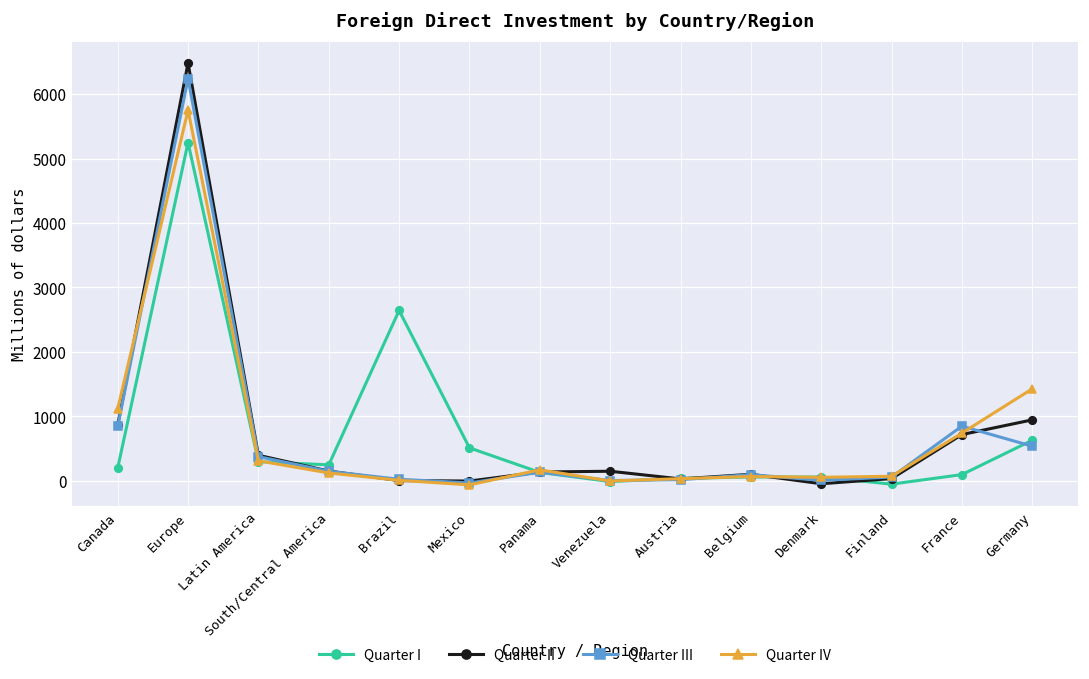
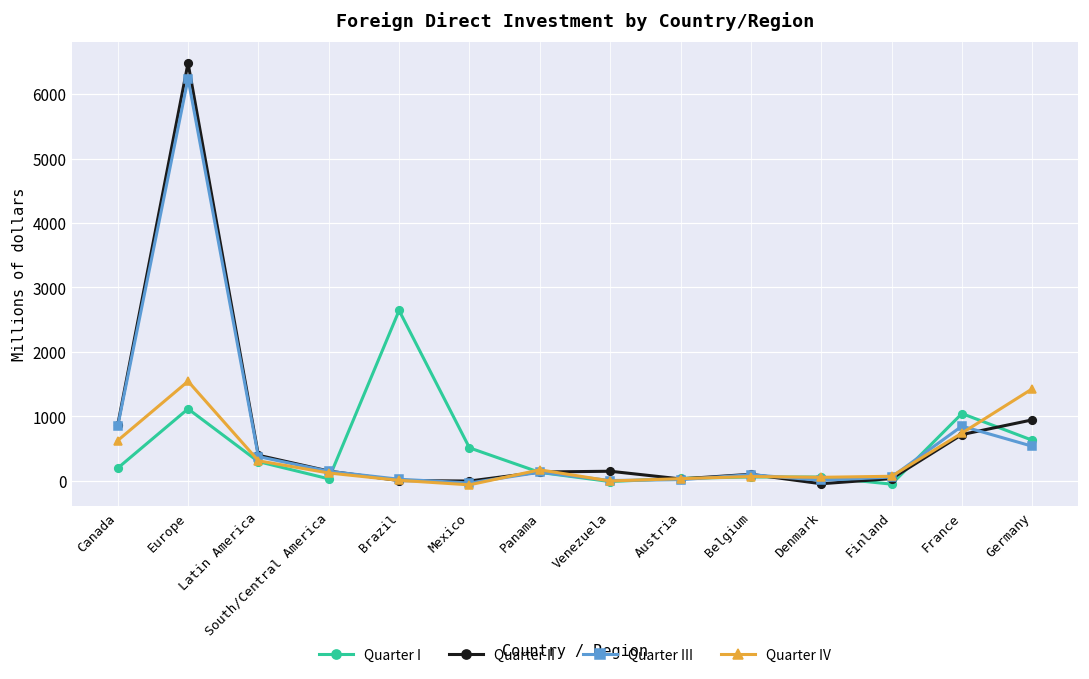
Quarter IV, Canada: 1100 -> 600
Quarter I, Europe: 5200 -> 1100
Quarter IV, Europe: 5800 -> 1500
Quarter I, South/Central America: 200 -> 0
Quarter I, France: 100 -> 1000
